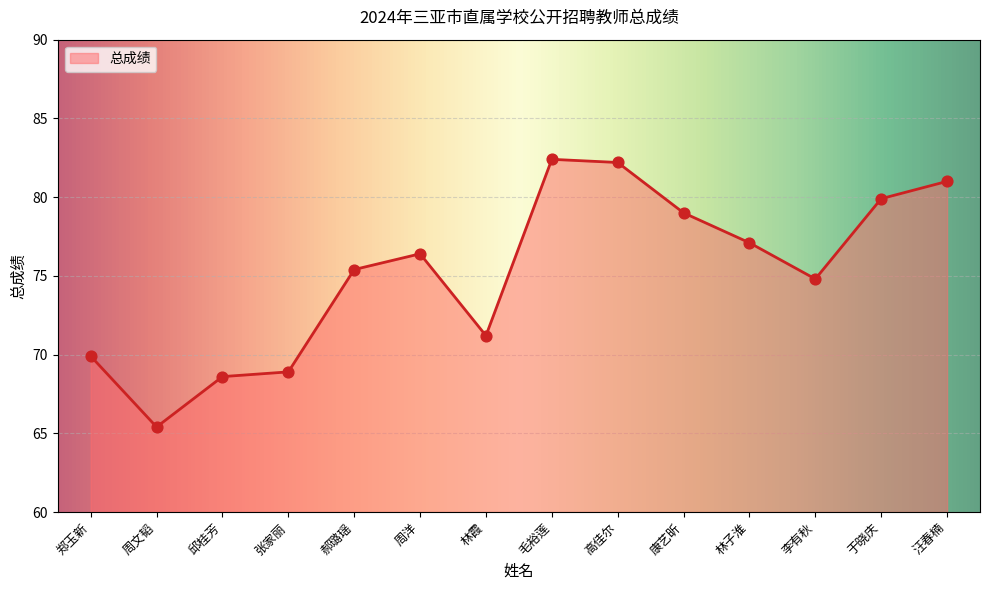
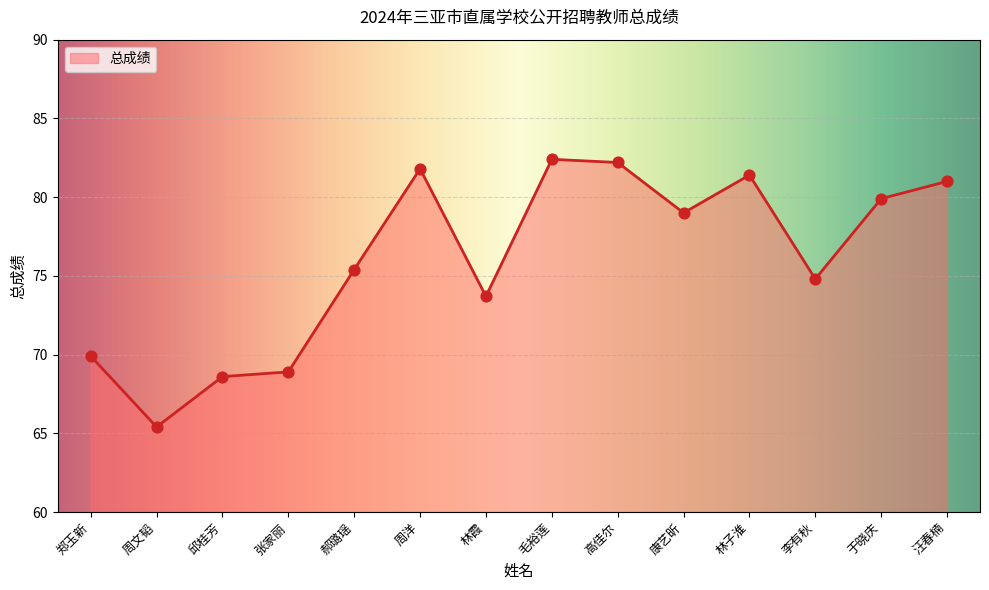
周洋: 76.4 -> 81.8
林霞: 71.2 -> 73.7
林子淮: 77.1 -> 81.4
